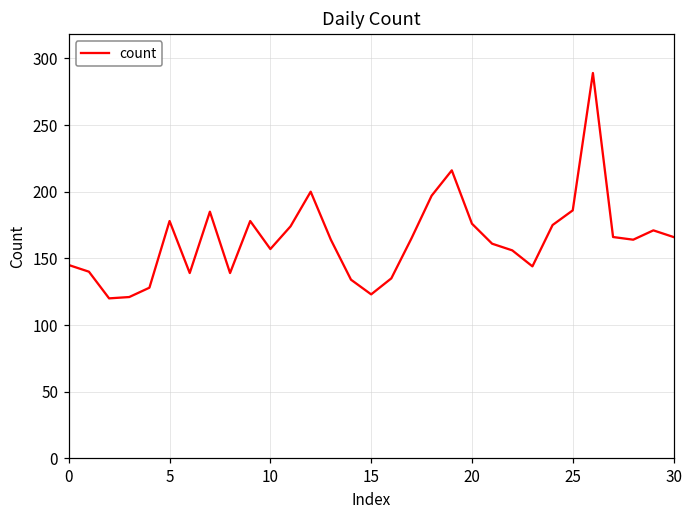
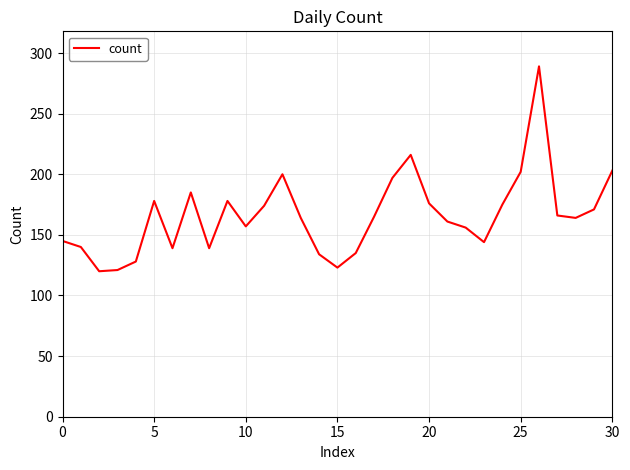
25: 186 -> 202
30: 166 -> 203
